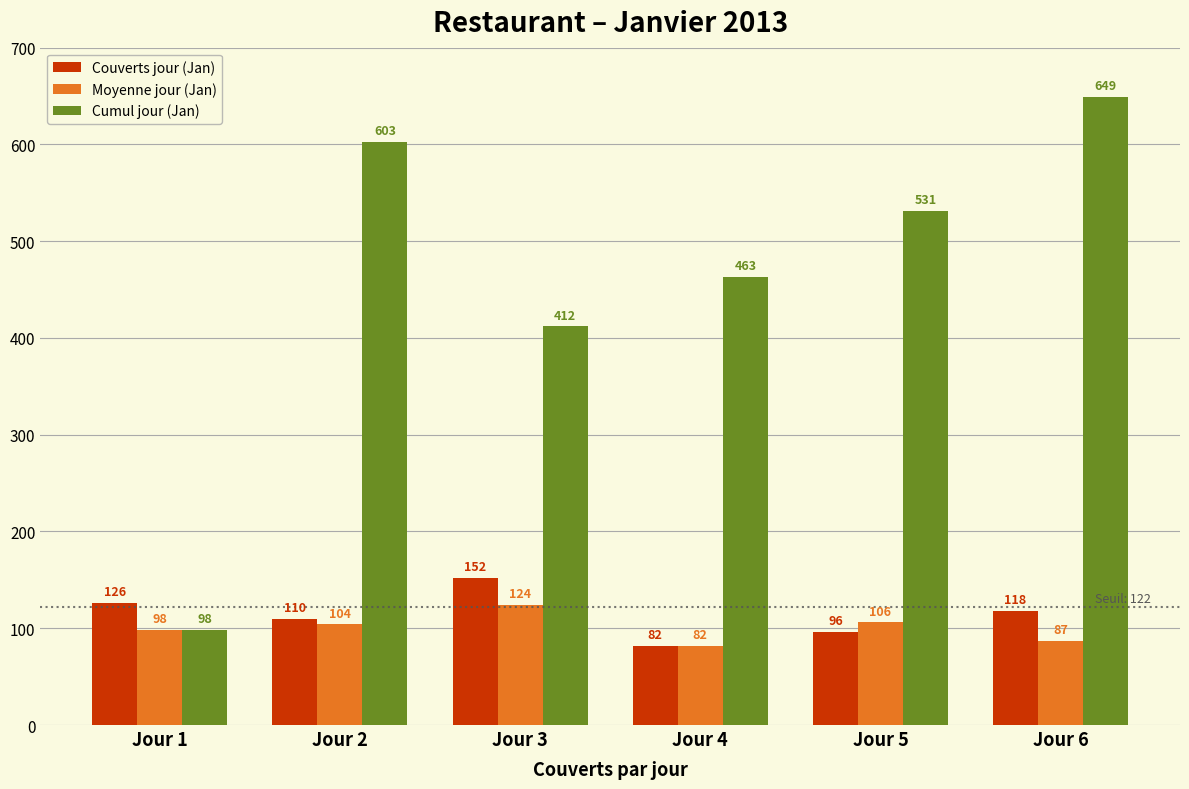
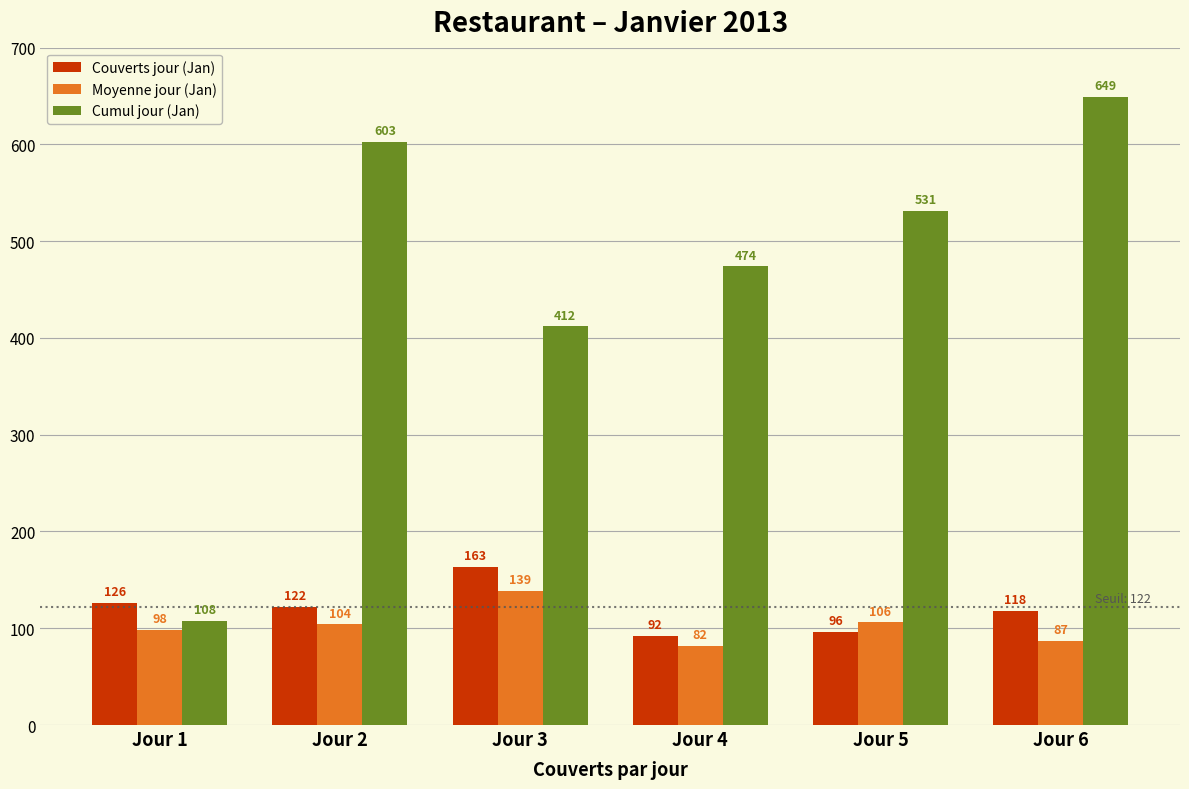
Cumul jour (Jan), Jour 1: 98 -> 108
Couverts jour (Jan), Jour 2: 110 -> 122
Couverts jour (Jan), Jour 3: 152 -> 163
Moyenne jour (Jan), Jour 3: 124 -> 139
Couverts jour (Jan), Jour 4: 82 -> 92
Cumul jour (Jan), Jour 4: 463 -> 474
